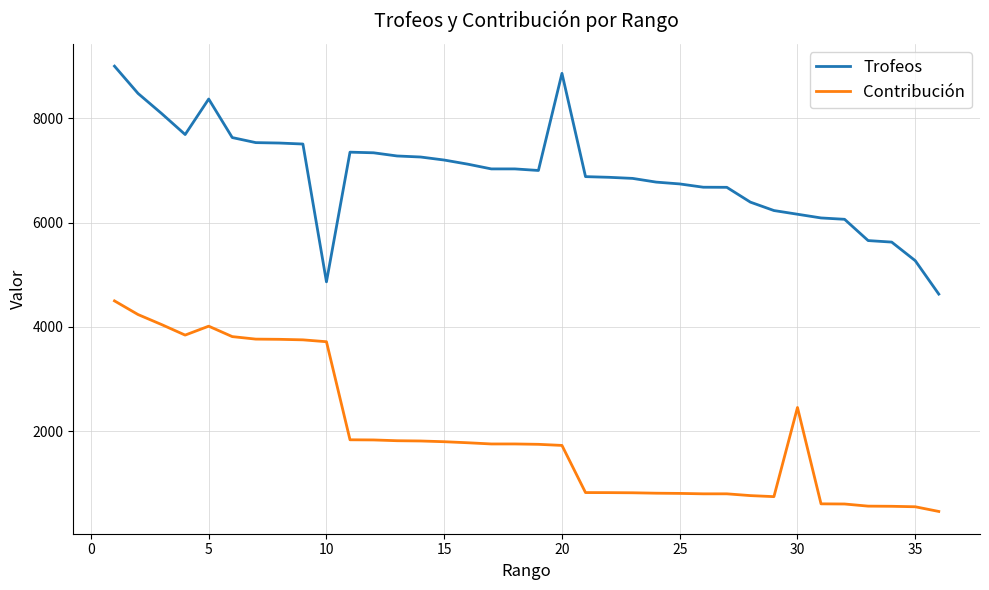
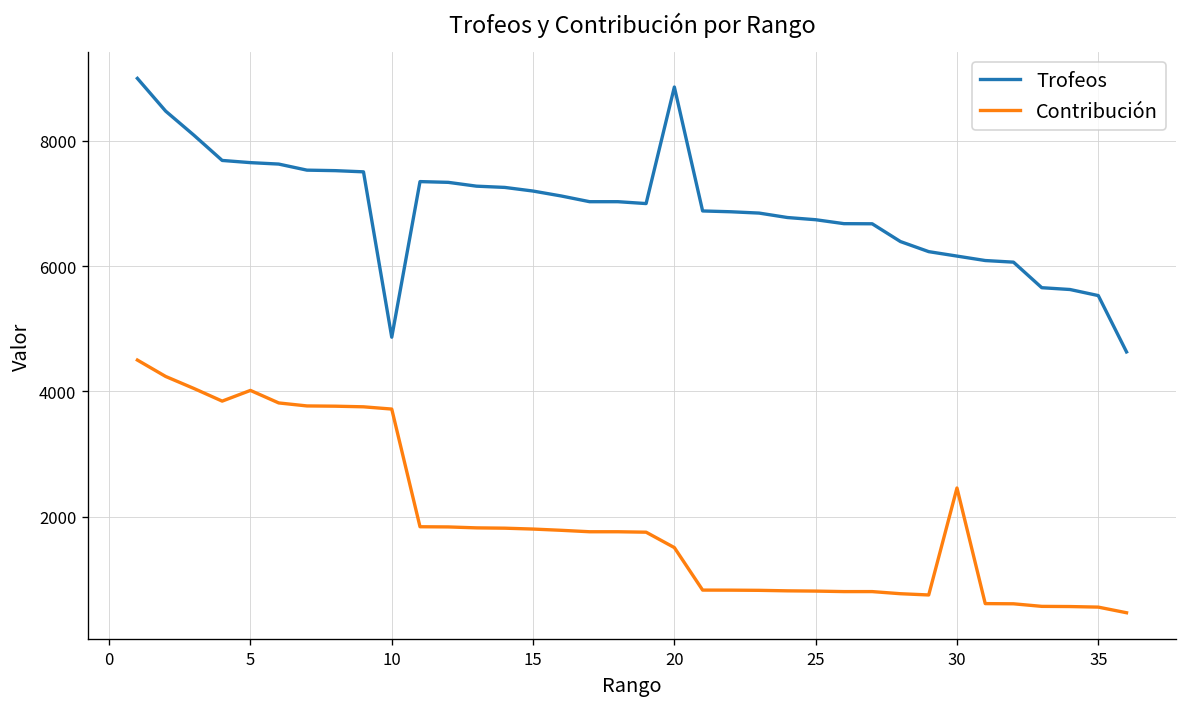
Trofeos, 5: 8400 -> 7700
Contribución, 20: 1700 -> 1500
Trofeos, 35: 5300 -> 5500
